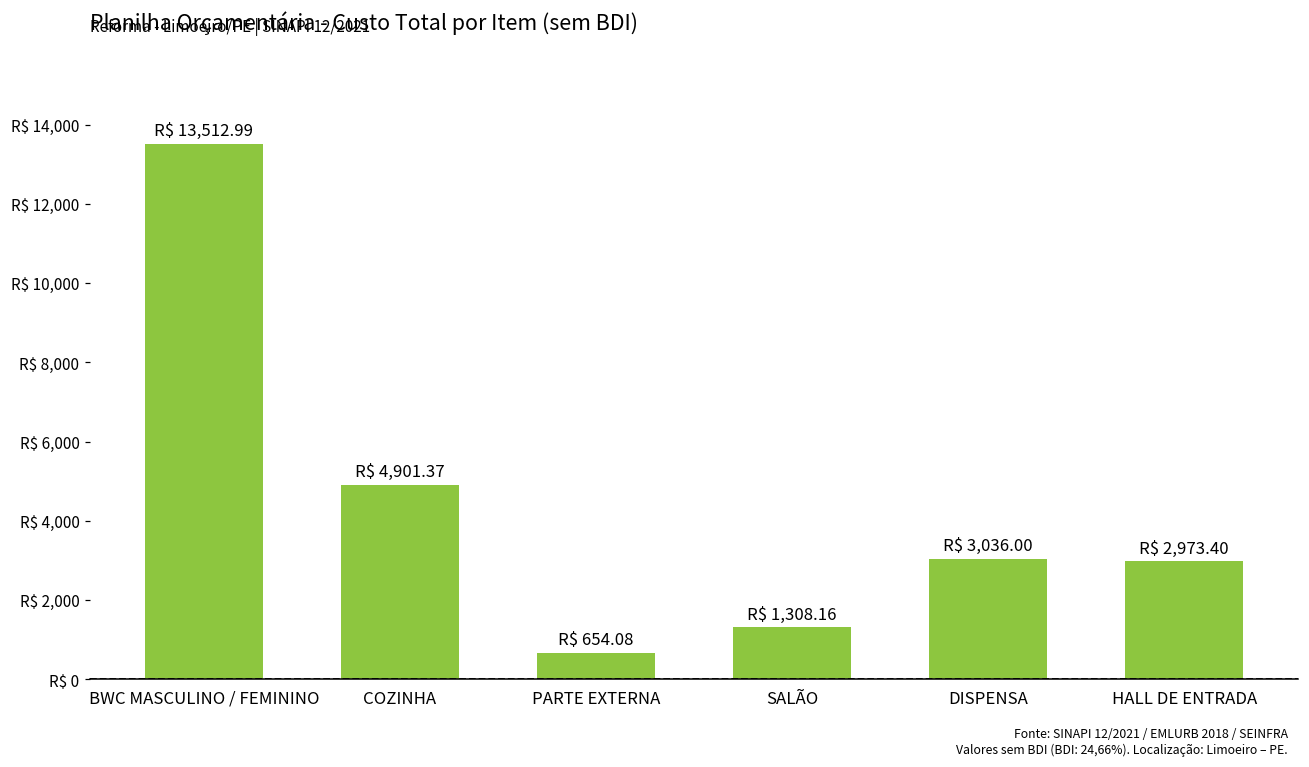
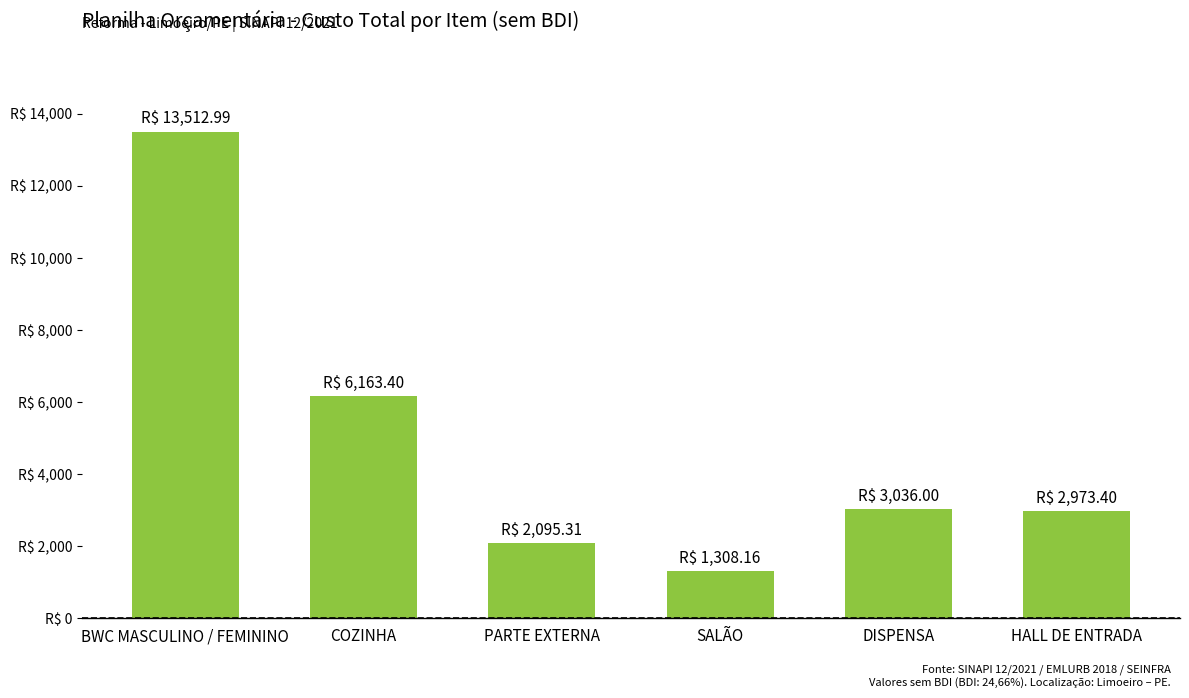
COZINHA: 4,901.37 -> 6,163.40
PARTE EXTERNA: 654.08 -> 2,095.31
